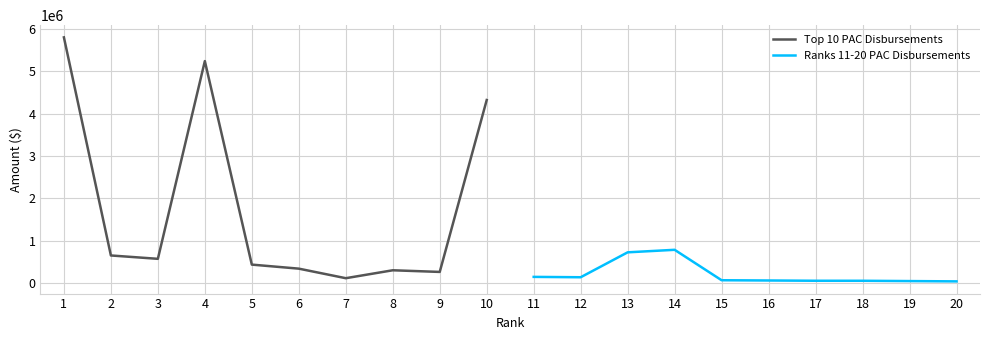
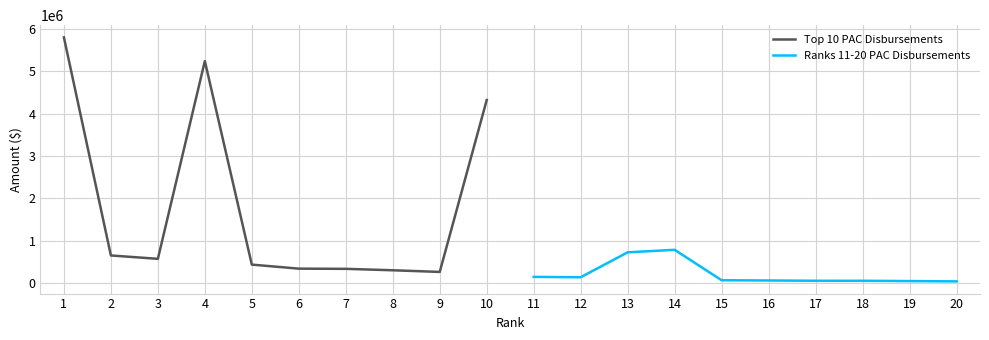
Top 10 PAC Disbursements, 7: 100000 -> 300000
